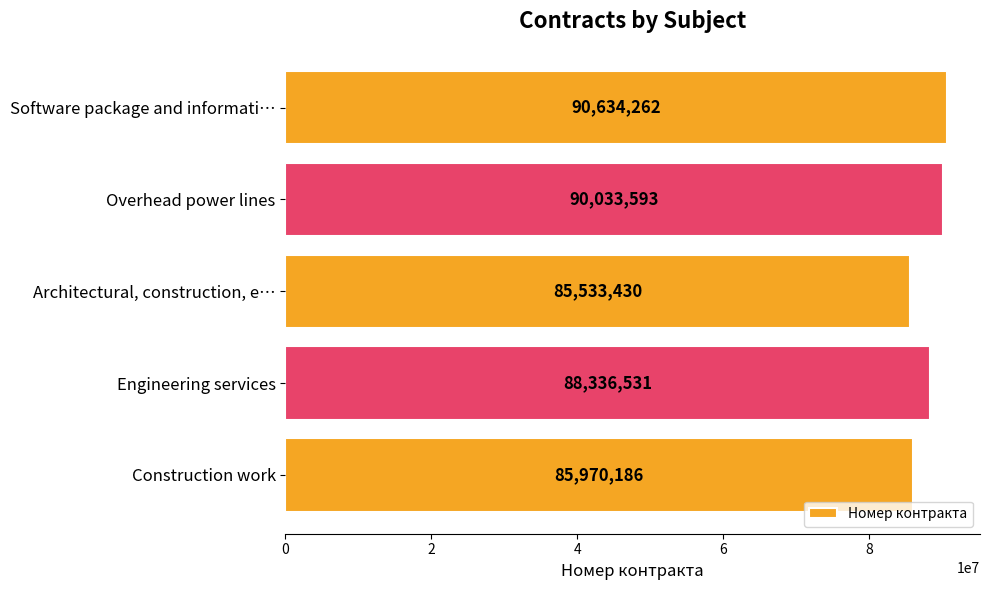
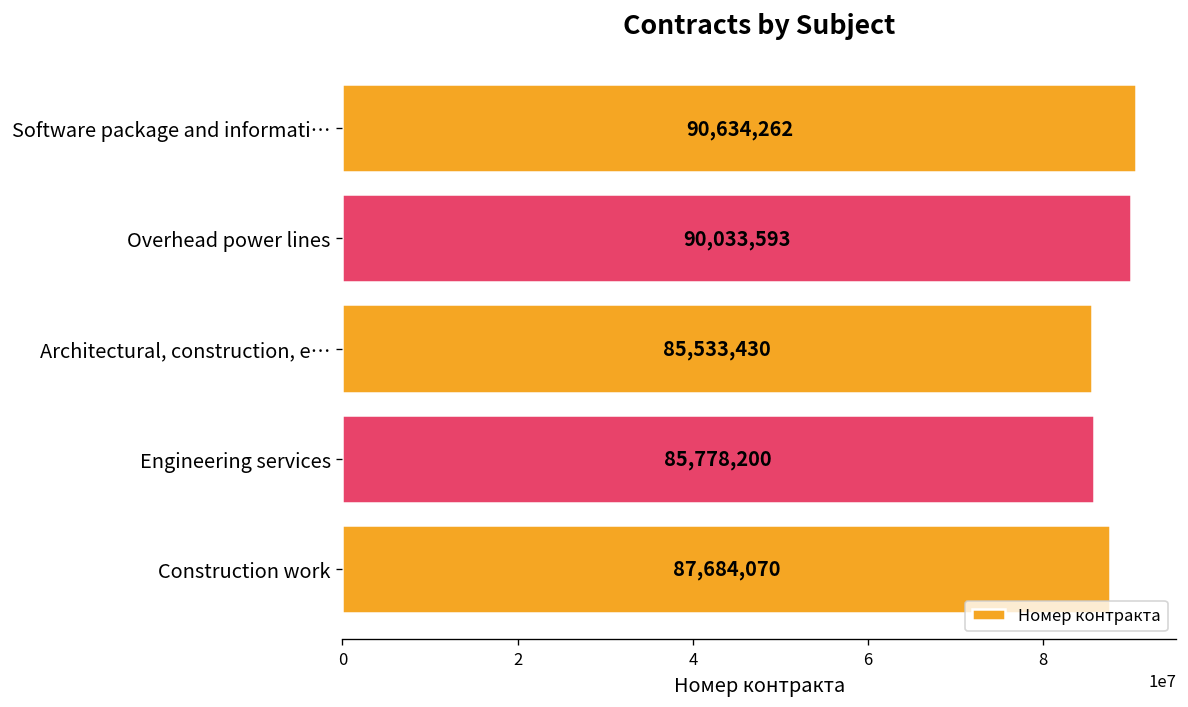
Engineering services: 88,336,531 -> 85,778,200
Construction work: 85,970,186 -> 87,684,070
